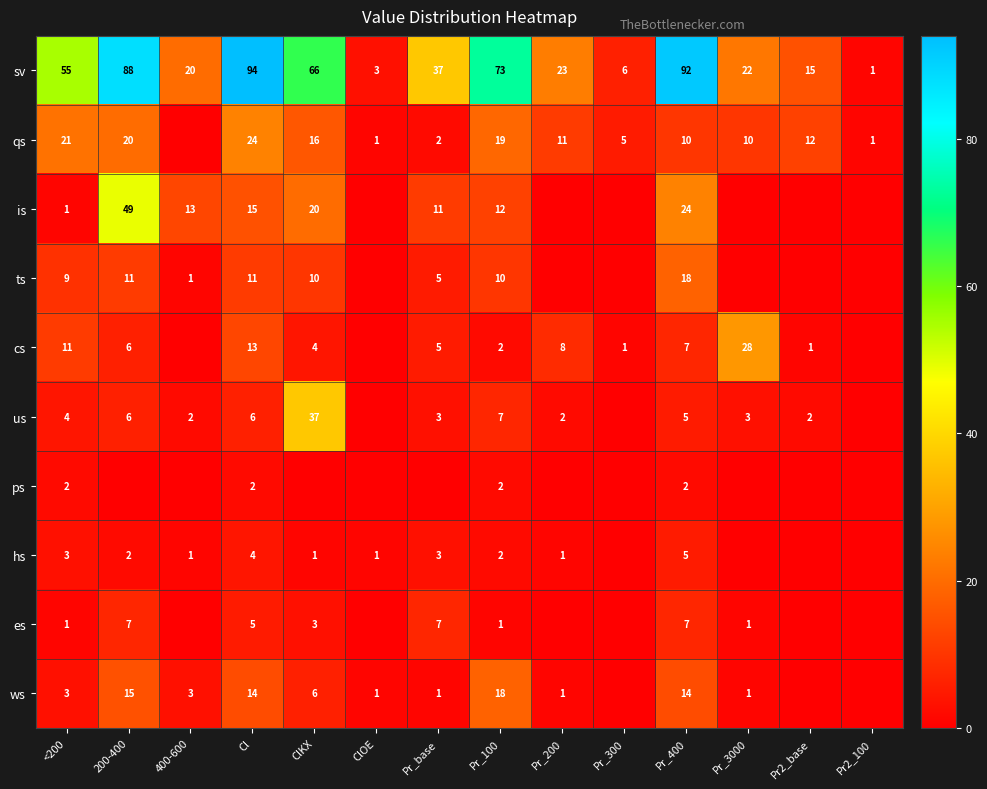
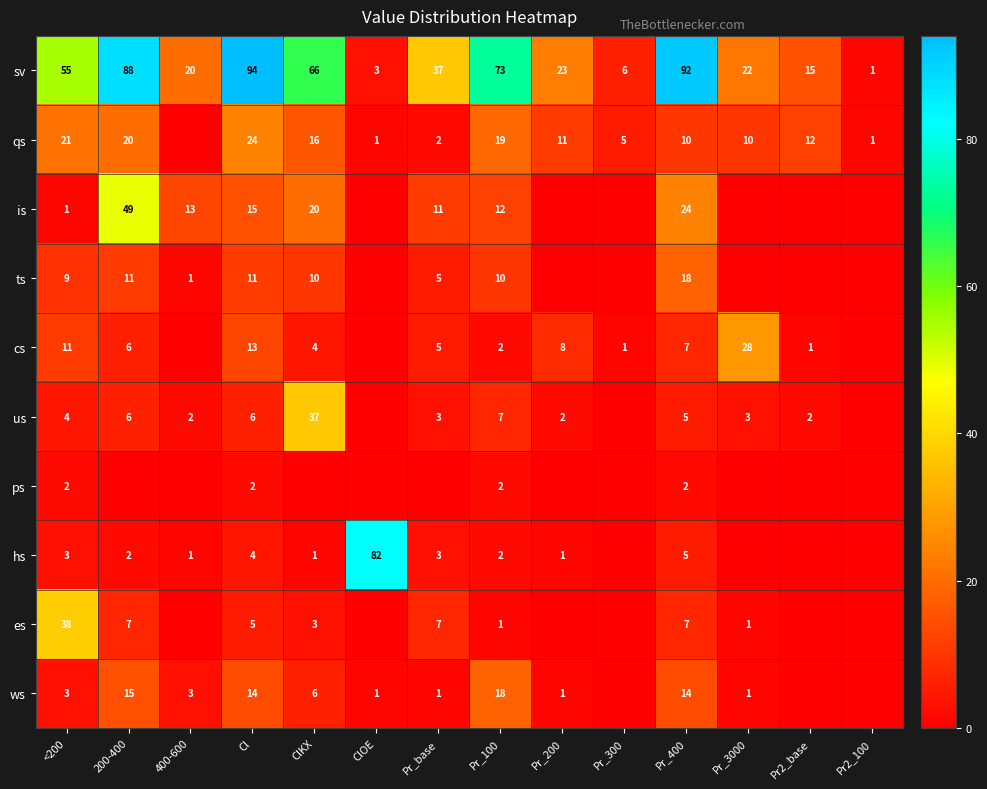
hs, ClOE: 1 -> 82
es, <200: 1 -> 38
